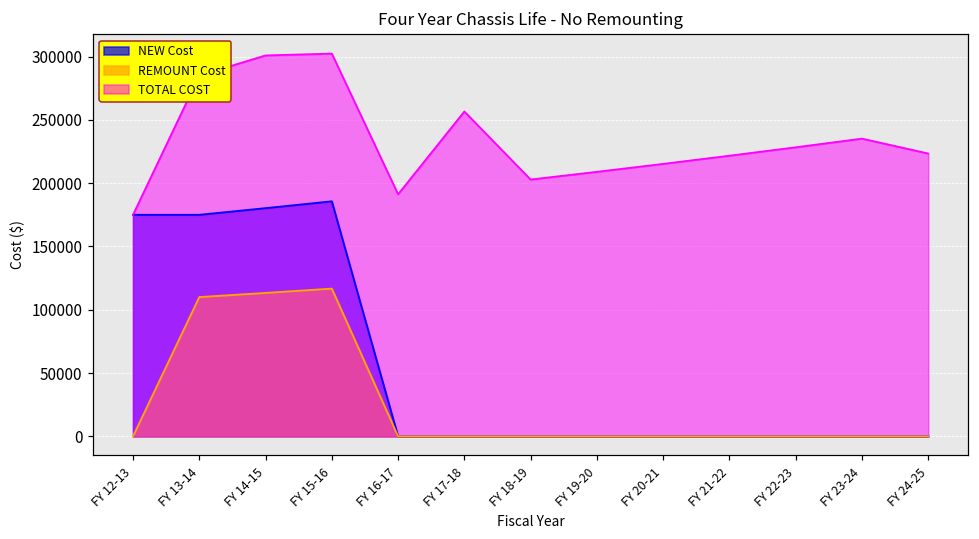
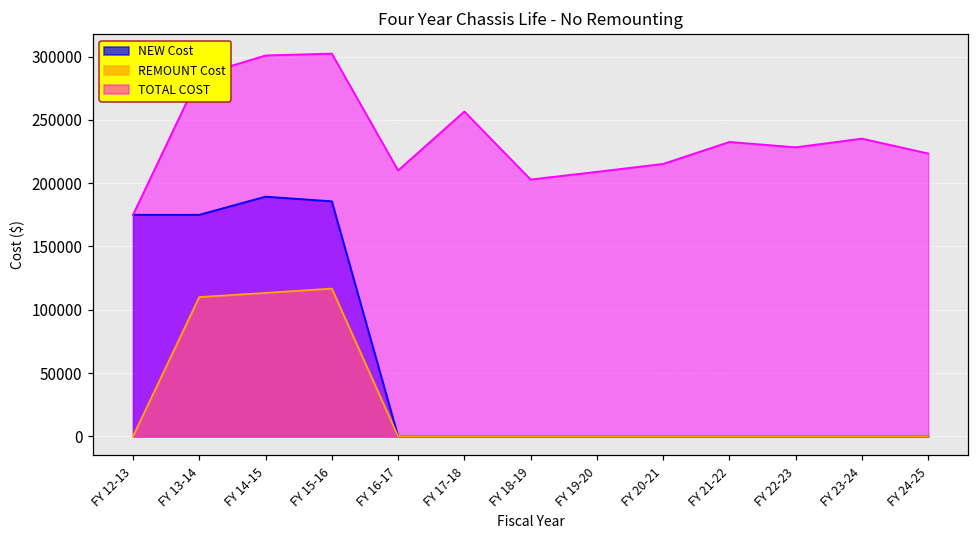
NEW Cost, FY 14-15: 180000 -> 189000
TOTAL COST, FY 16-17: 191000 -> 210000
TOTAL COST, FY 21-22: 222000 -> 233000
